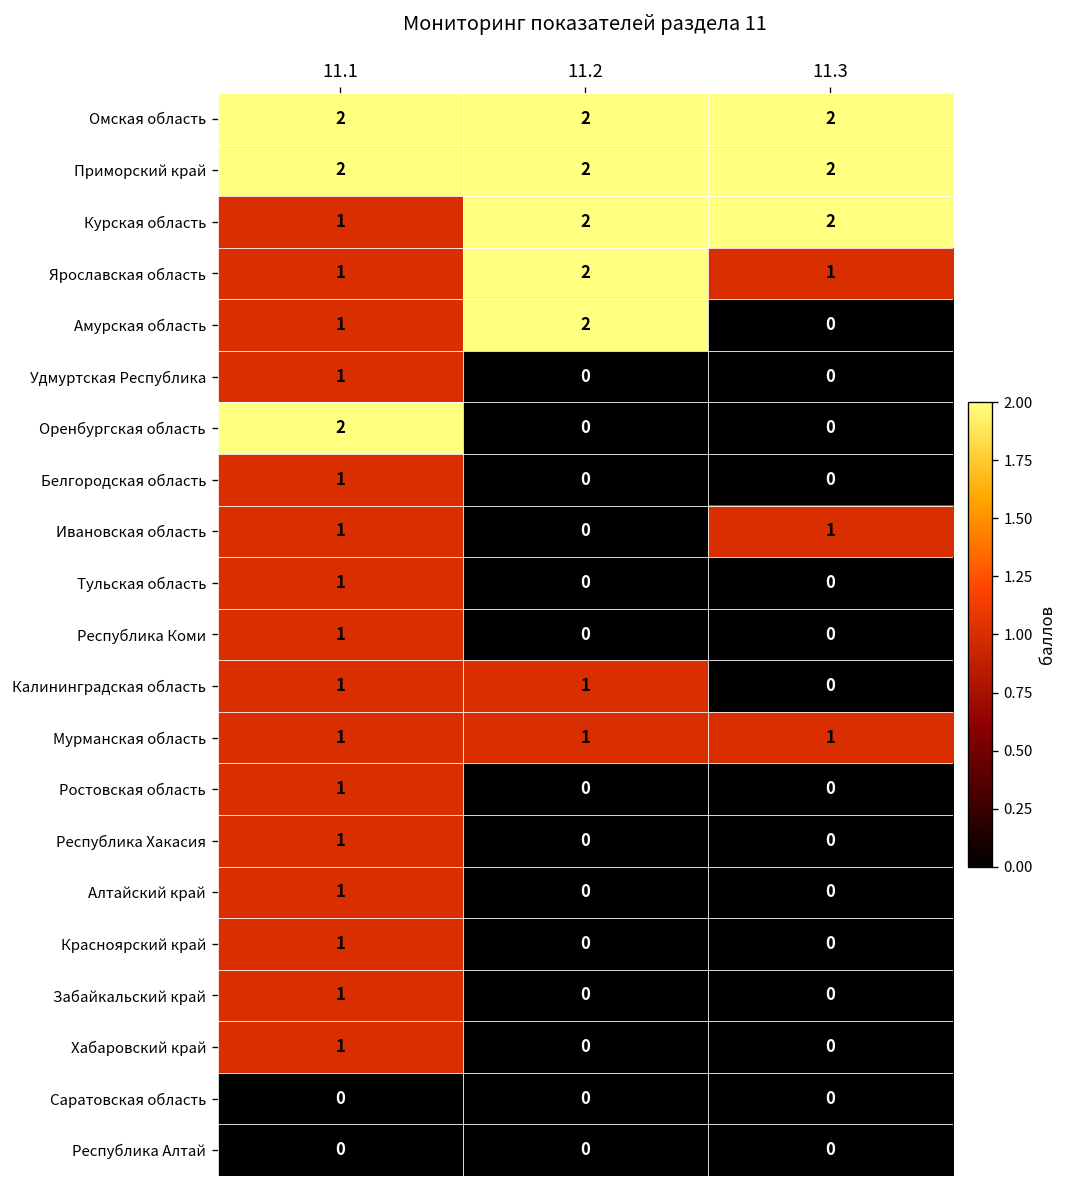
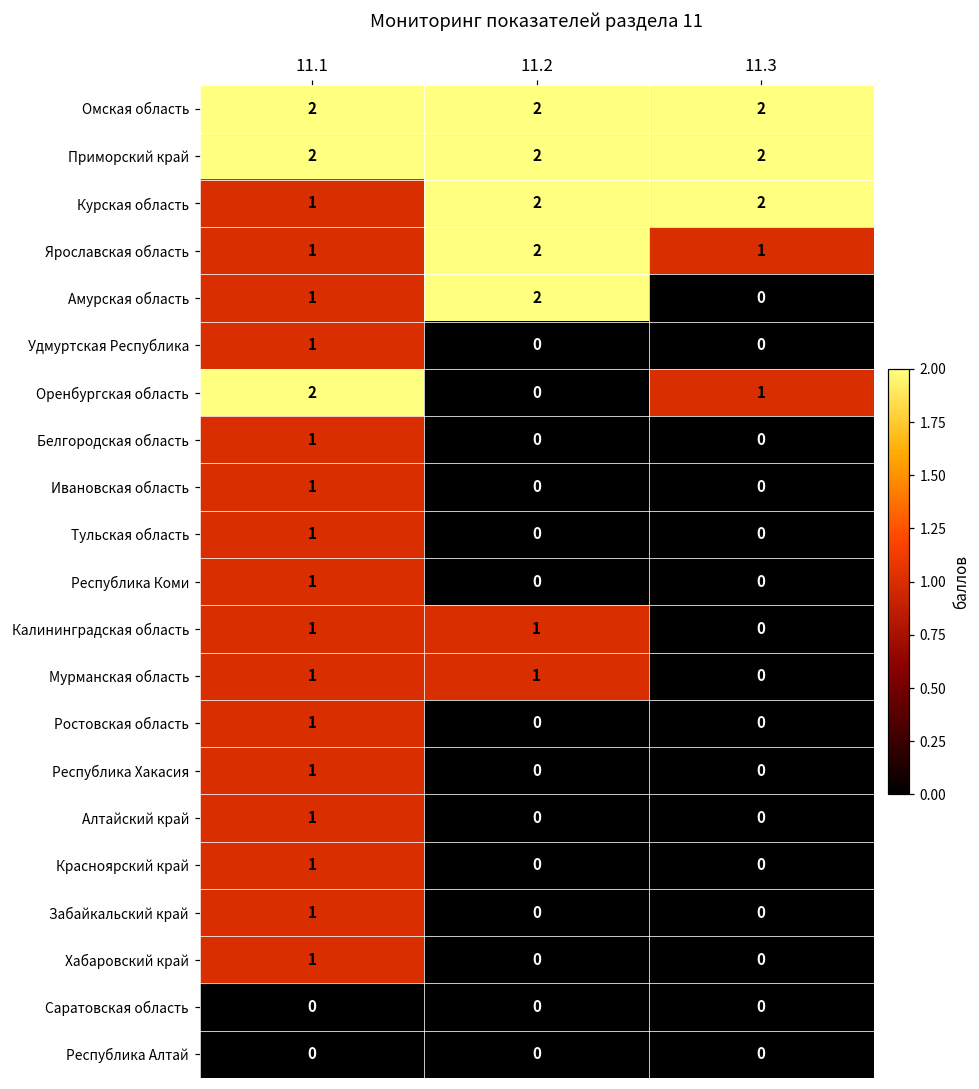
Оренбургская область, 11.3: 0 -> 1
Ивановская область, 11.3: 1 -> 0
Мурманская область, 11.3: 1 -> 0
